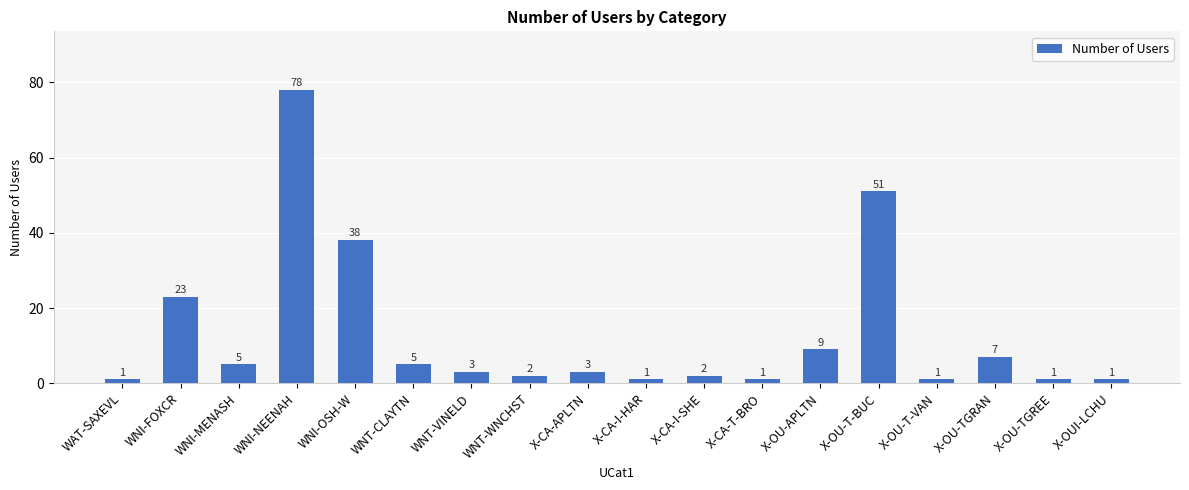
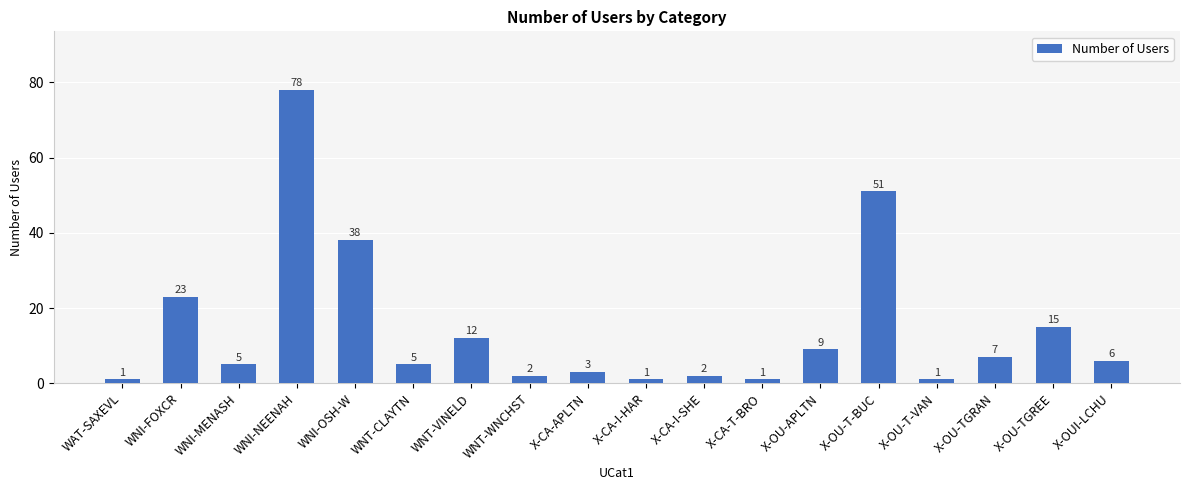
WNT-VINELD: 3 -> 12
X-OU-TGREE: 1 -> 15
X-OUI-LCHU: 1 -> 6
